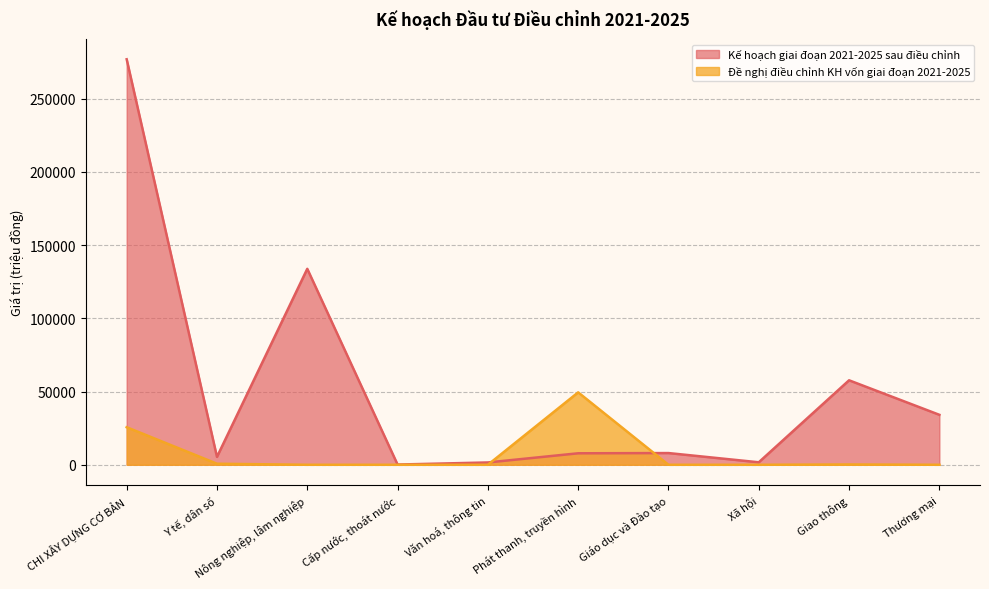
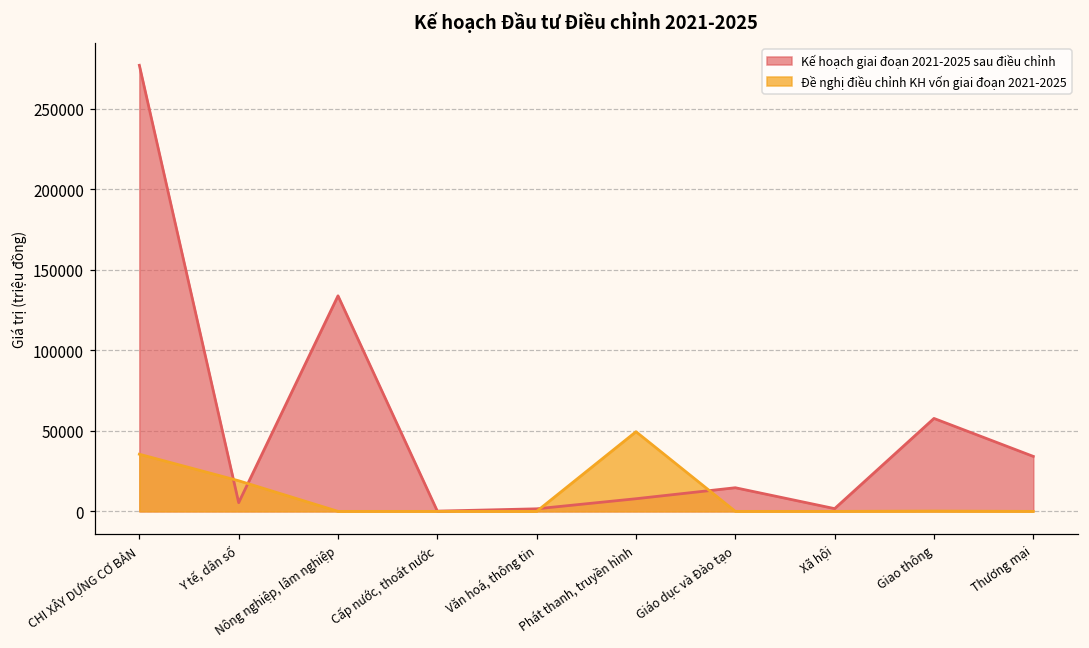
Đề nghị điều chỉnh KH vốn giai đoạn 2021-2025, CHI XÂY DỰNG CƠ BẢN: 26000 -> 35000
Đề nghị điều chỉnh KH vốn giai đoạn 2021-2025, Y tế, dân số: 1000 -> 19000
Kế hoạch giai đoạn 2021-2025 sau điều chỉnh, Giáo dục và Đào tạo: 8000 -> 15000
